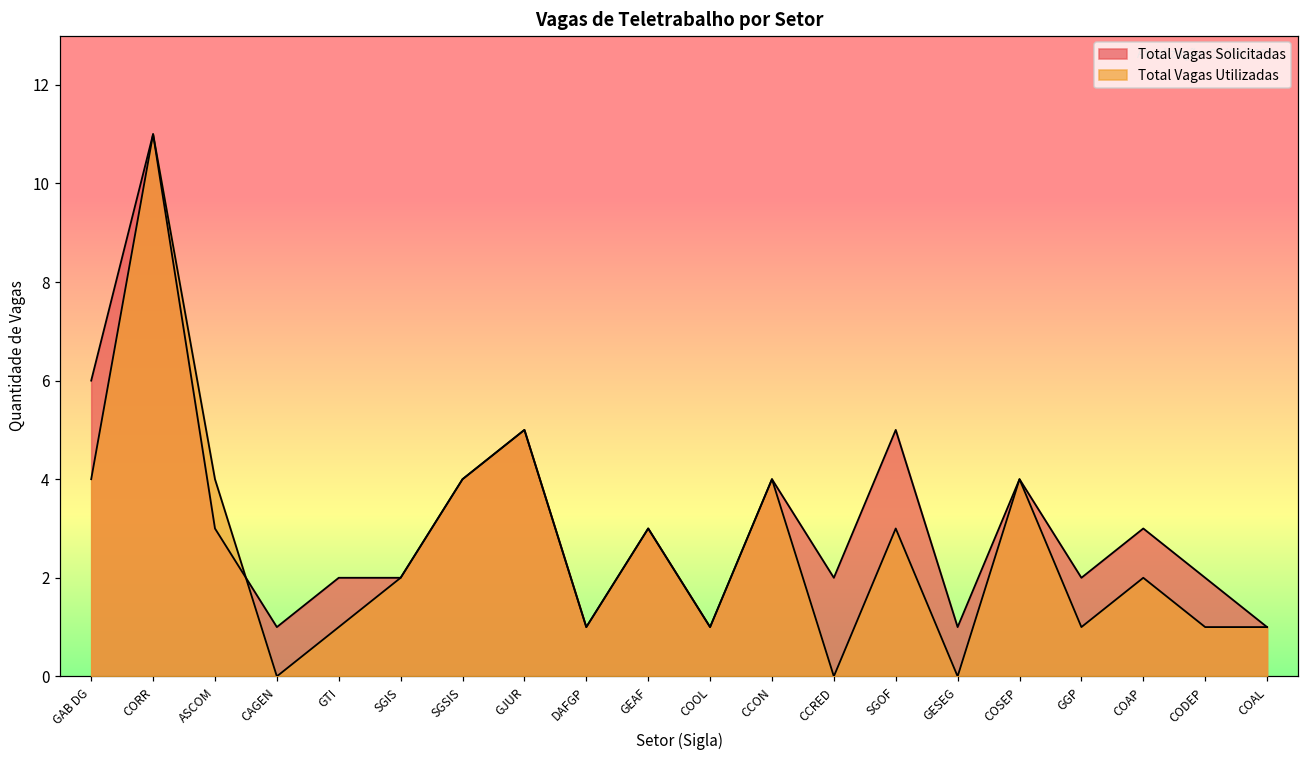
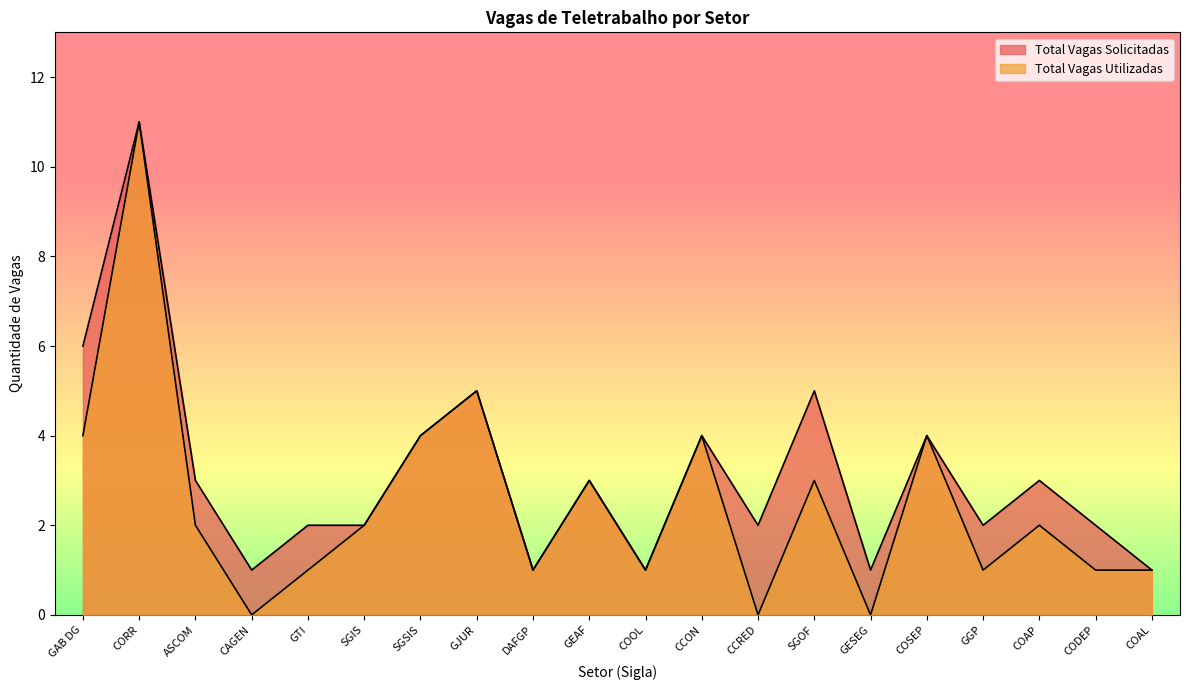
Total Vagas Utilizadas, ASCOM: 4 -> 2
